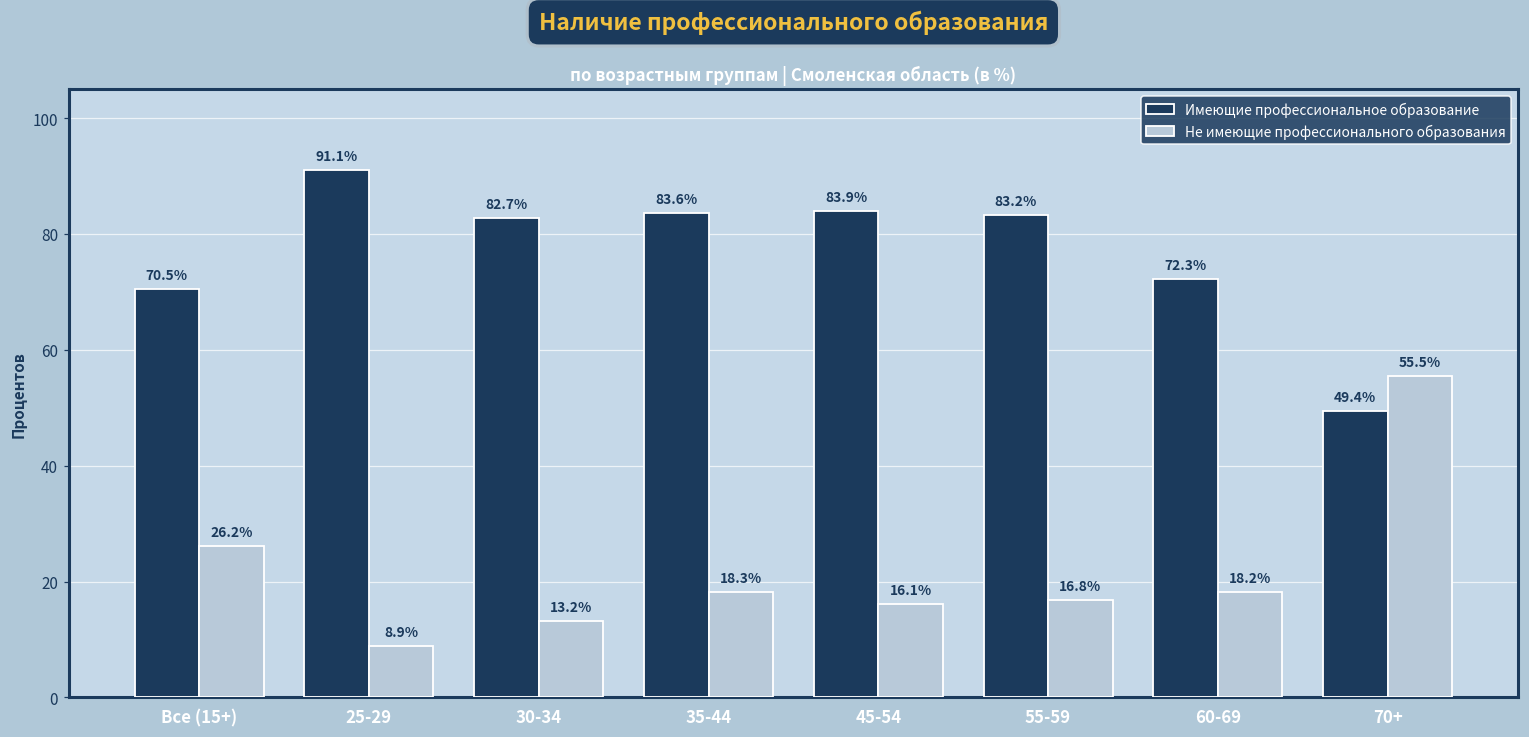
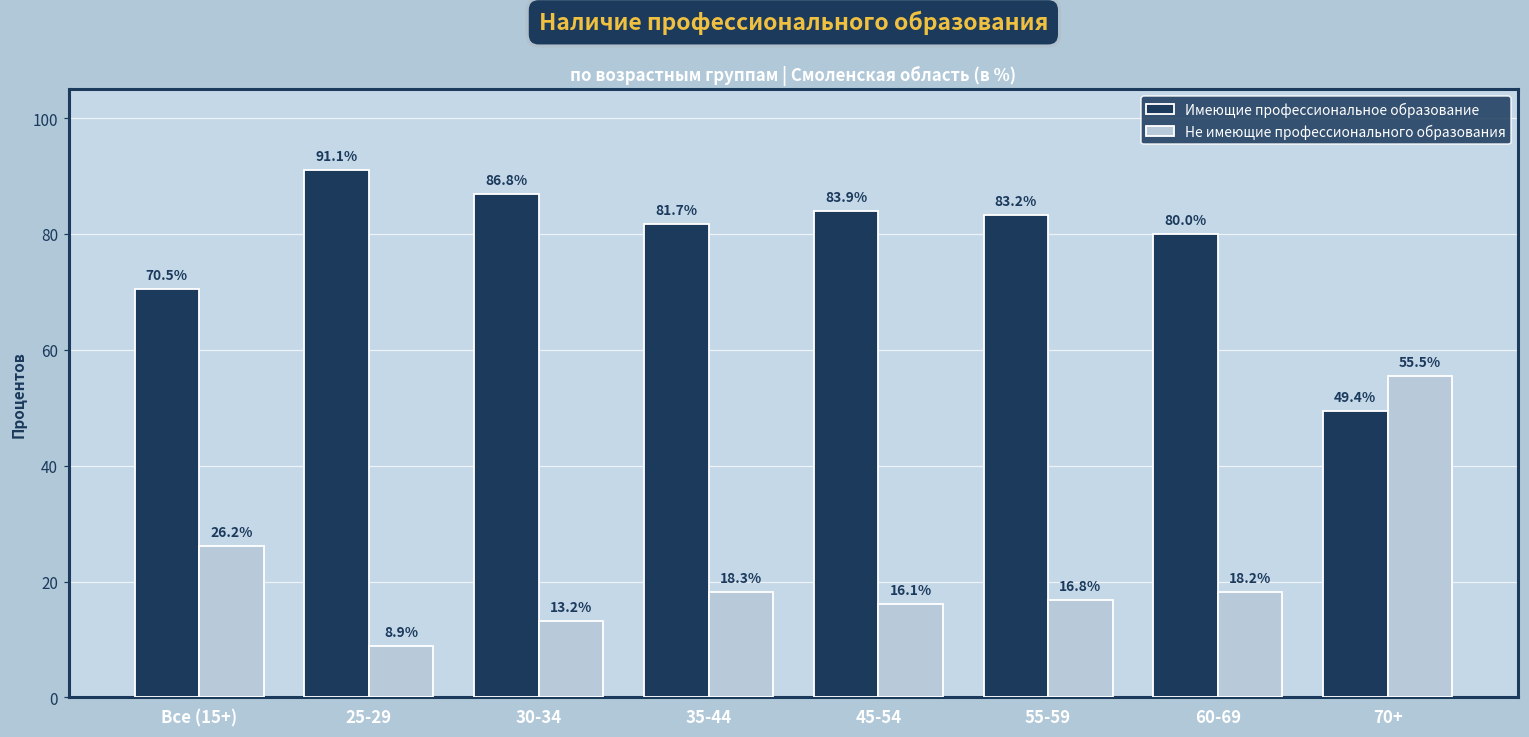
Имеющие профессиональное образование, 30-34: 82.7% -> 86.8%
Имеющие профессиональное образование, 35-44: 83.6% -> 81.7%
Имеющие профессиональное образование, 60-69: 72.3% -> 80.0%
